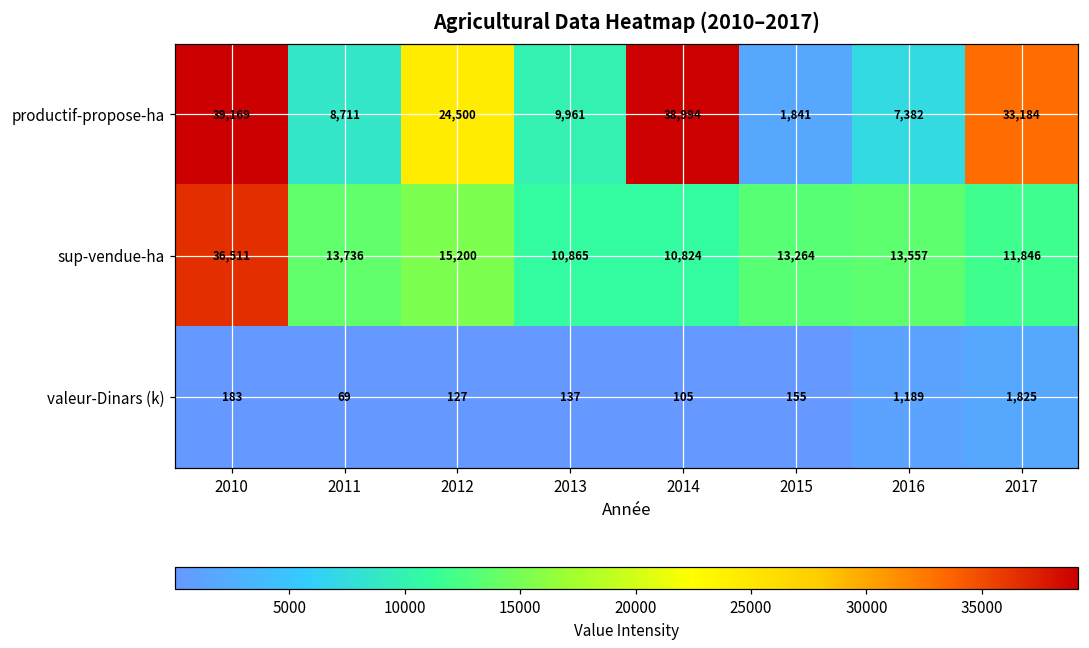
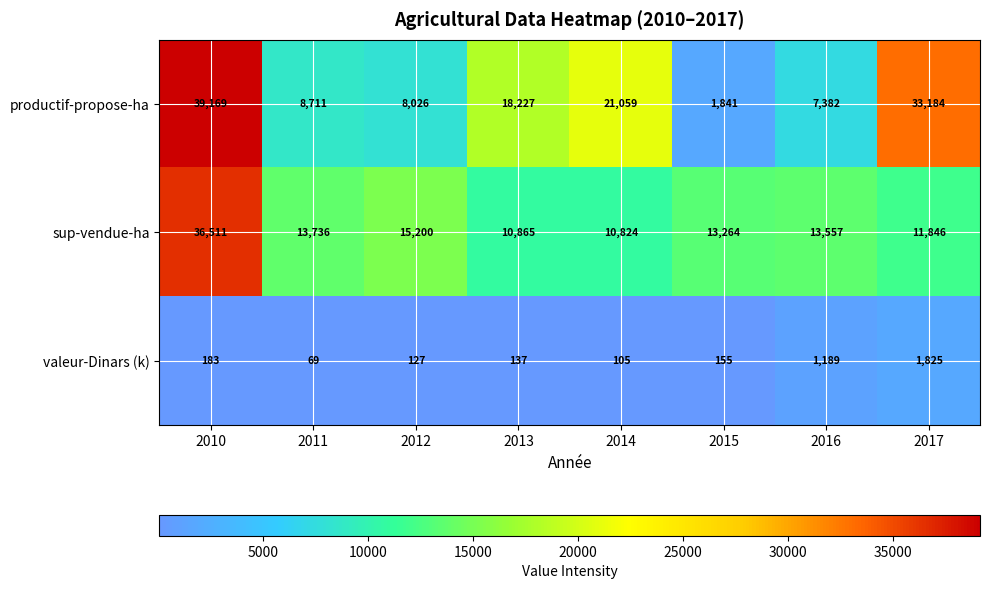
productif-propose-ha, 2012: 24,500 -> 8,026
productif-propose-ha, 2013: 9,961 -> 18,227
productif-propose-ha, 2014: 38,994 -> 21,059
